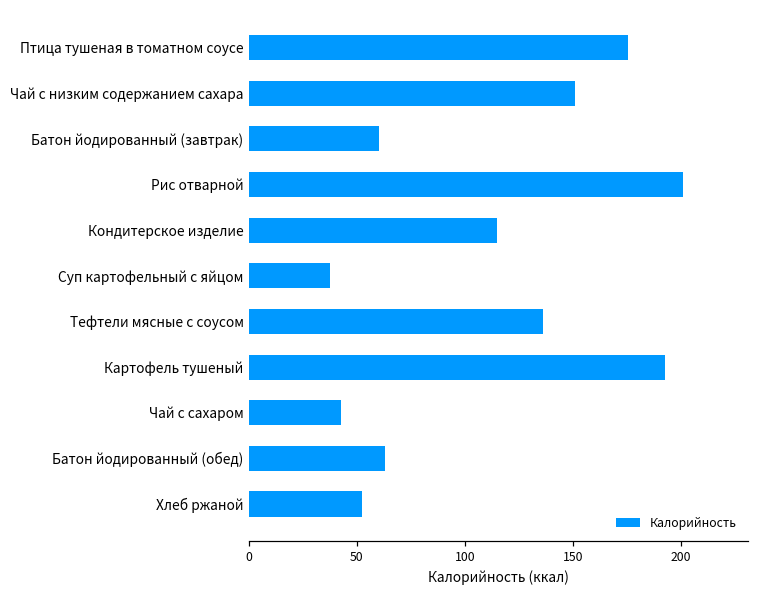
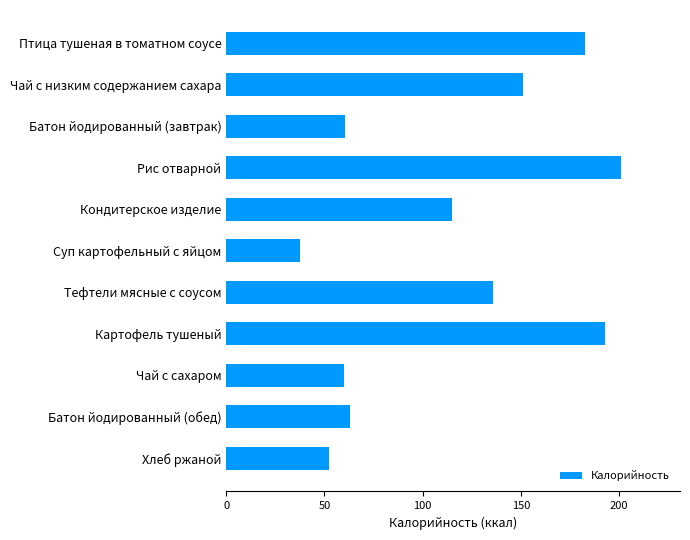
Птица тушеная в томатном соусе: 175 -> 183
Чай с сахаром: 43 -> 60
